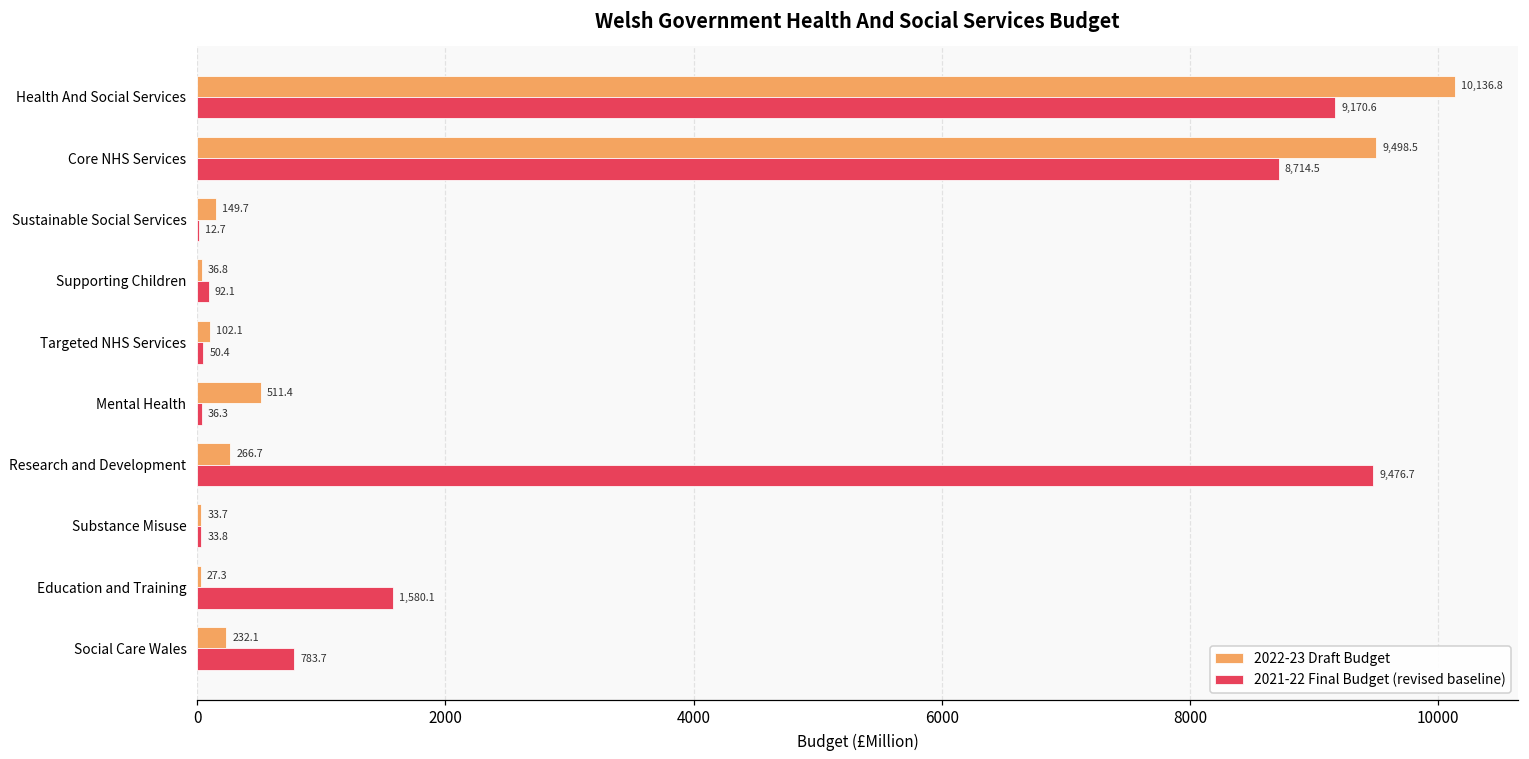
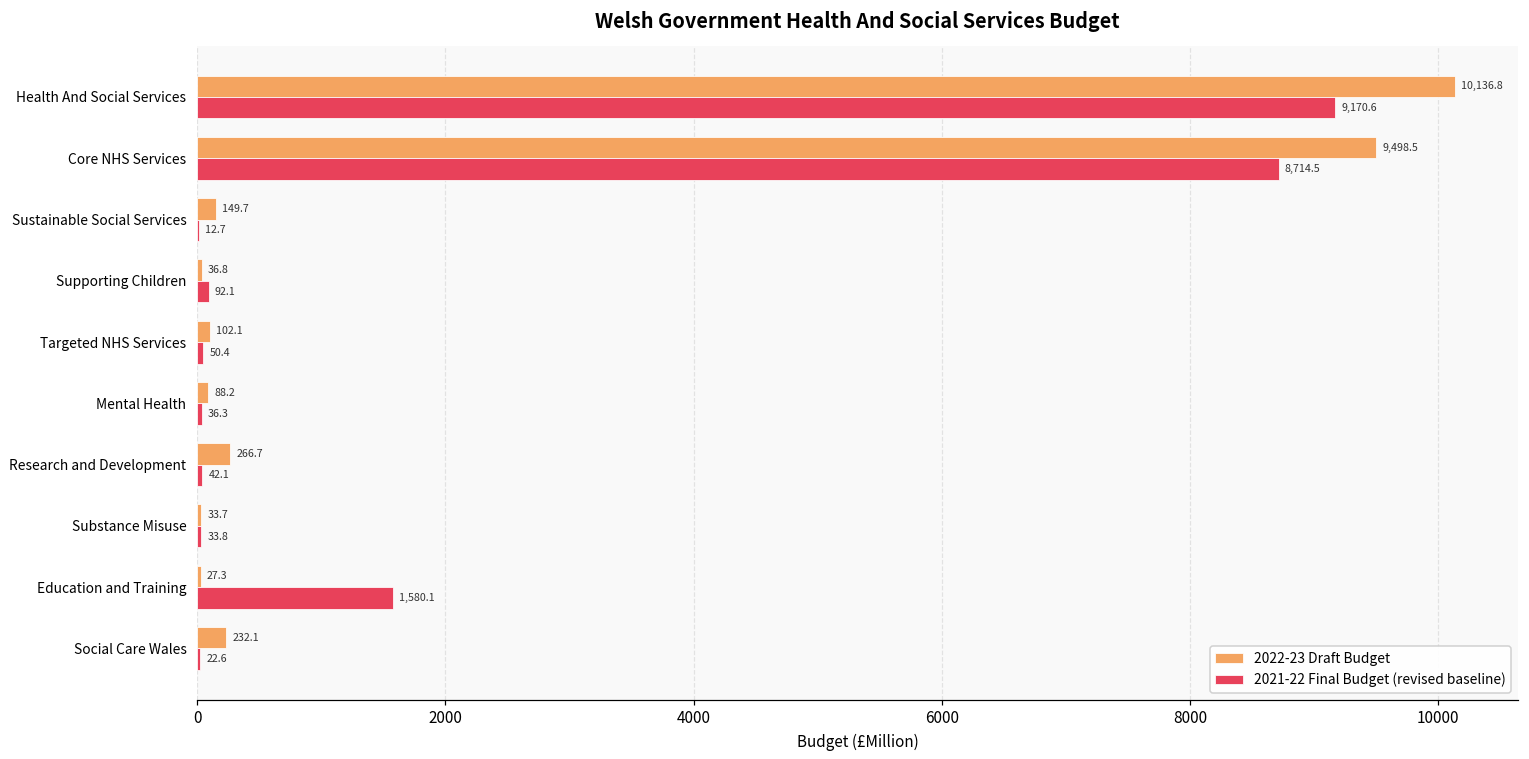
2022-23 Draft Budget, Mental Health: 511.4 -> 88.2
2021-22 Final Budget (revised baseline), Research and Development: 9,476.7 -> 42.1
2021-22 Final Budget (revised baseline), Social Care Wales: 783.7 -> 22.6
